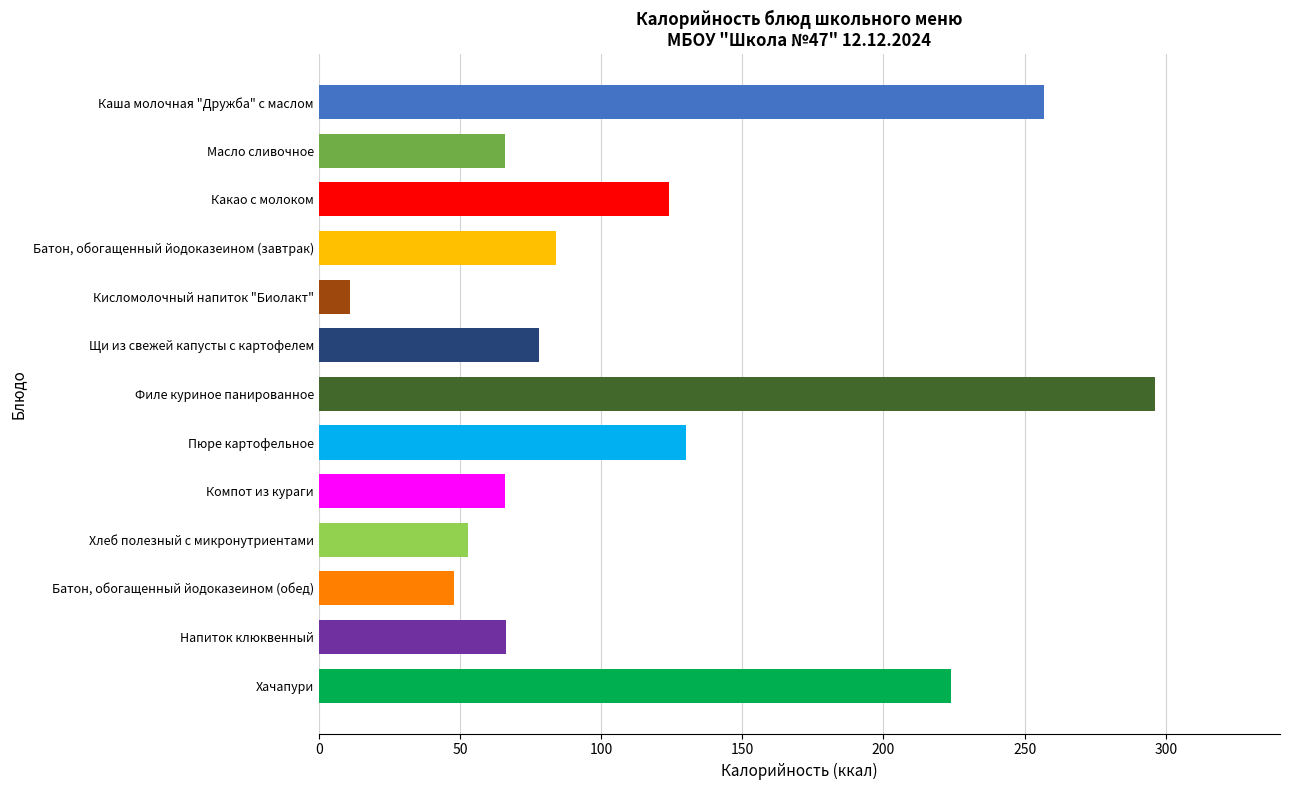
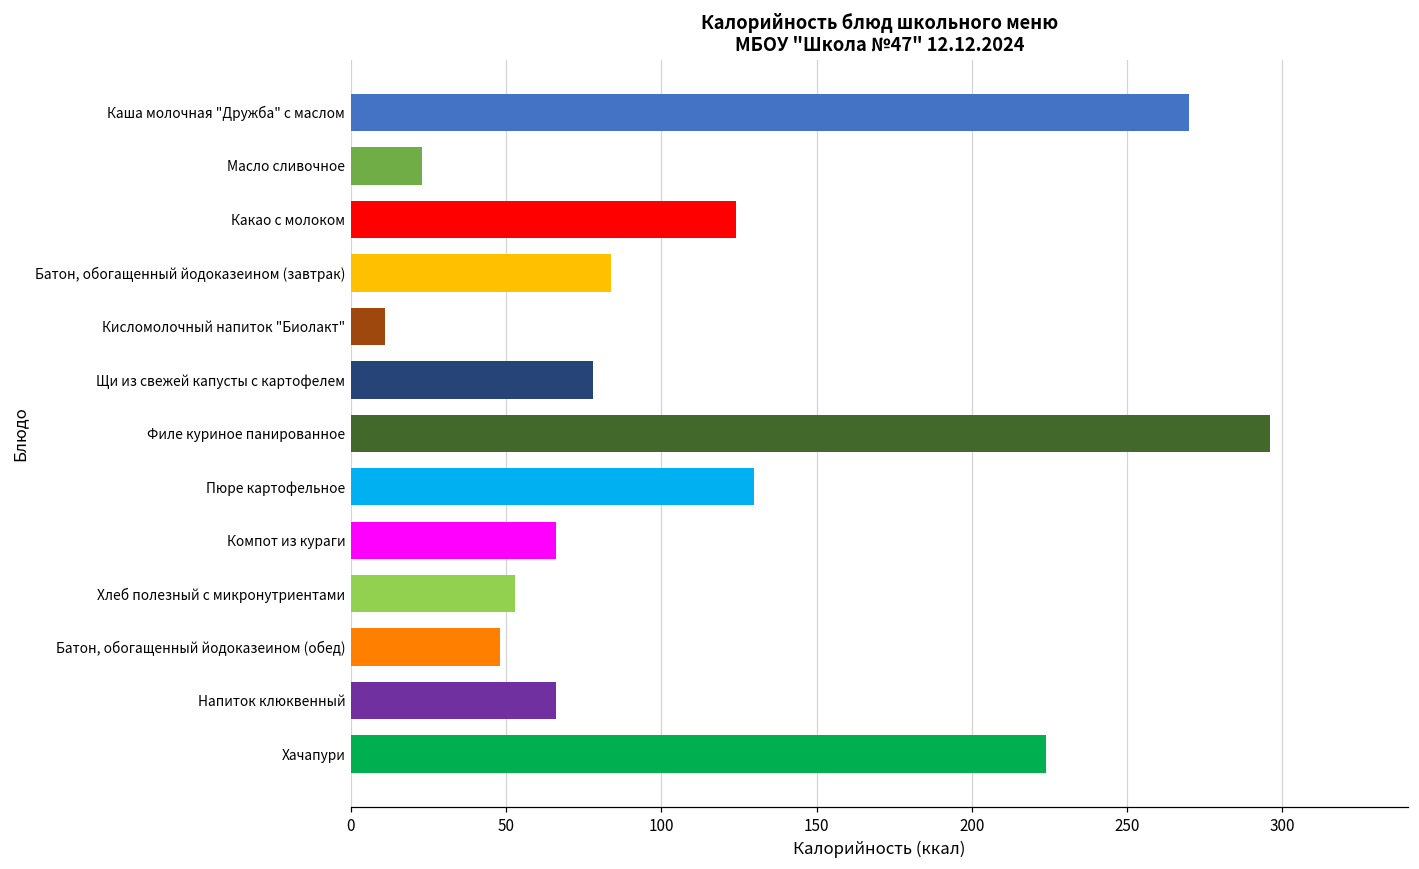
Каша молочная "Дружба" с маслом: 257 -> 270
Масло сливочное: 66 -> 23
